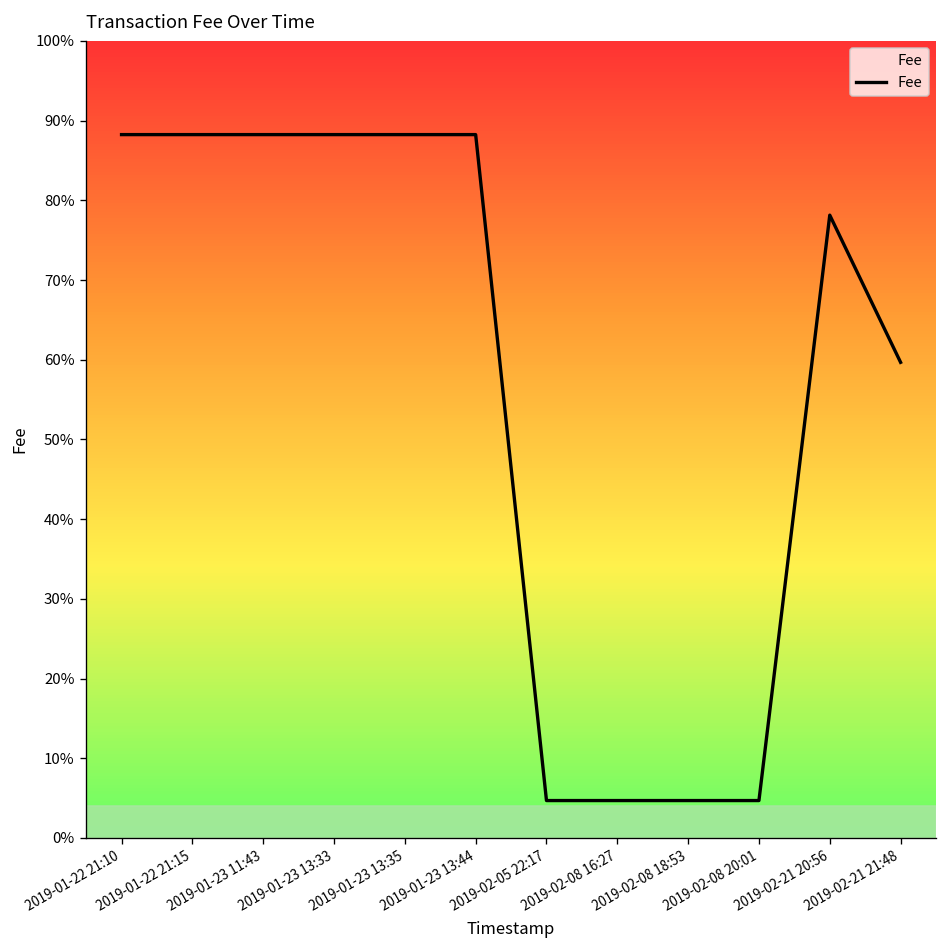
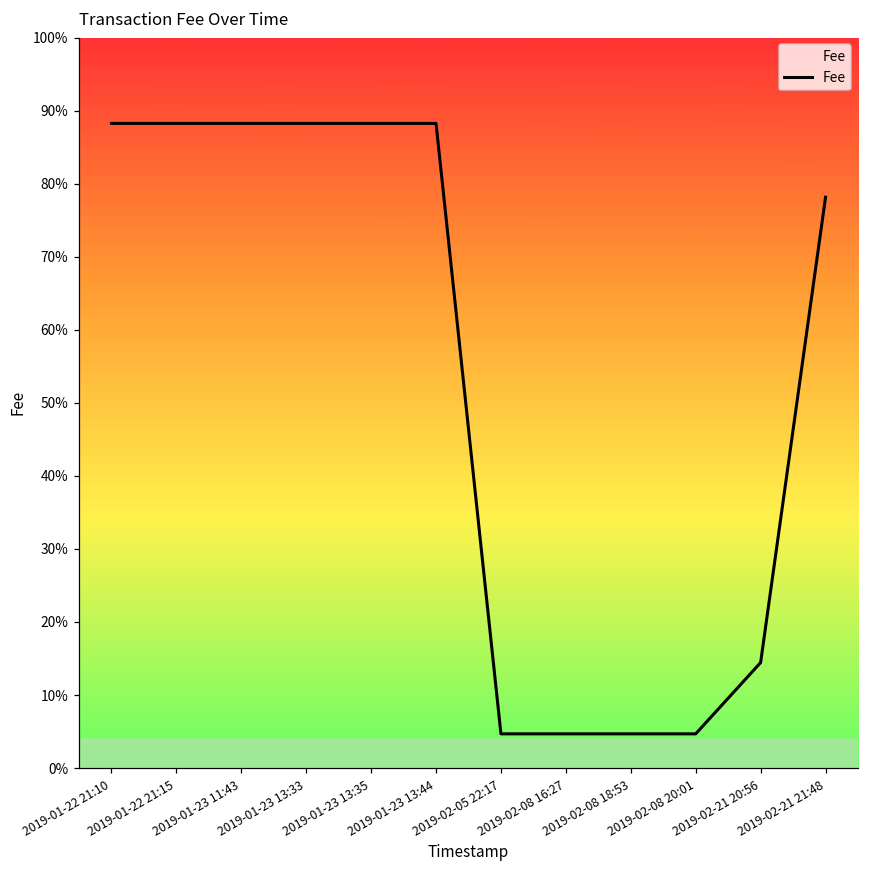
2019-02-21 20:56: 78% -> 14%
2019-02-21 21:48: 60% -> 78%
